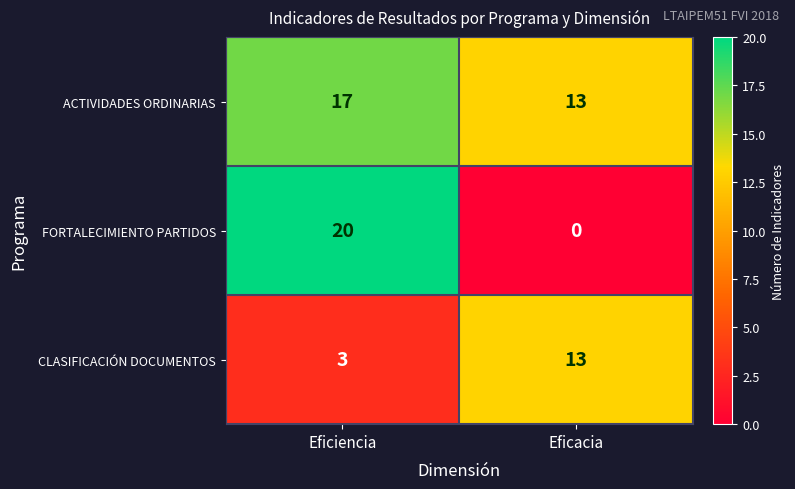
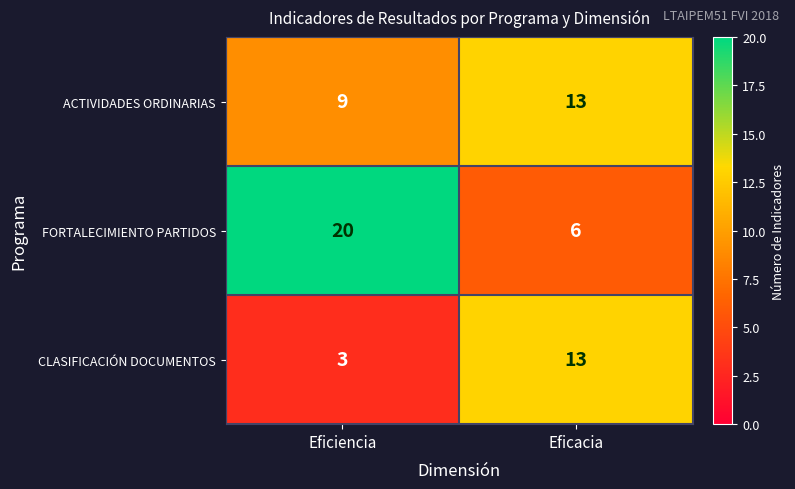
ACTIVIDADES ORDINARIAS, Eficiencia: 17 -> 9
FORTALECIMIENTO PARTIDOS, Eficacia: 0 -> 6
